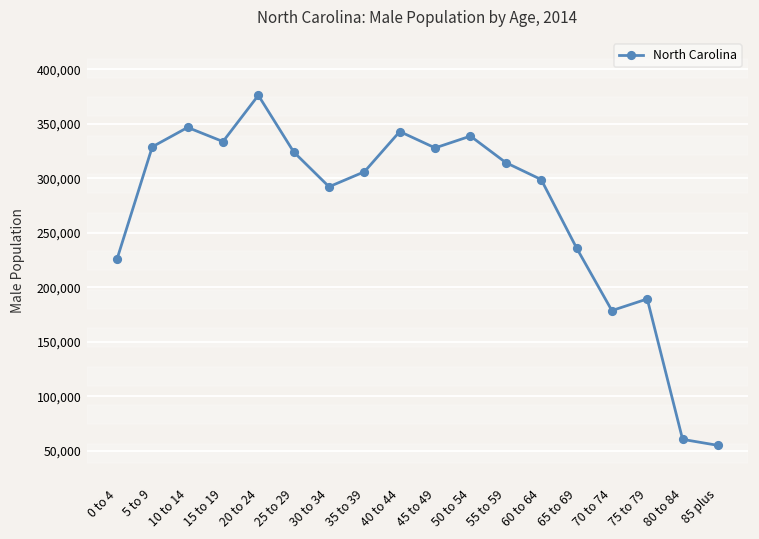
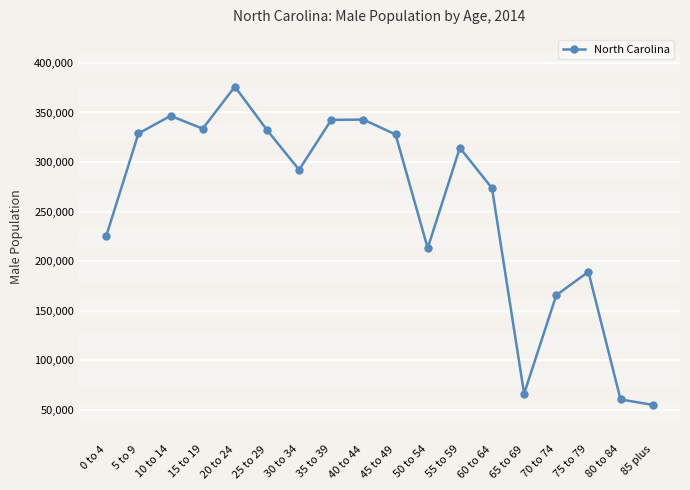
25 to 29: 320,000 -> 330,000
35 to 39: 310,000 -> 340,000
50 to 54: 340,000 -> 210,000
60 to 64: 300,000 -> 270,000
65 to 69: 240,000 -> 70,000
70 to 74: 180,000 -> 170,000
